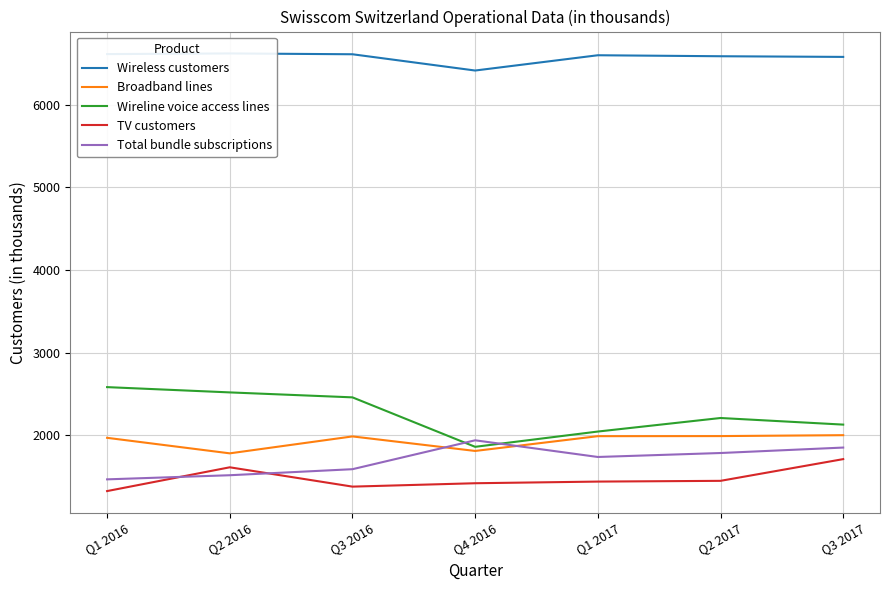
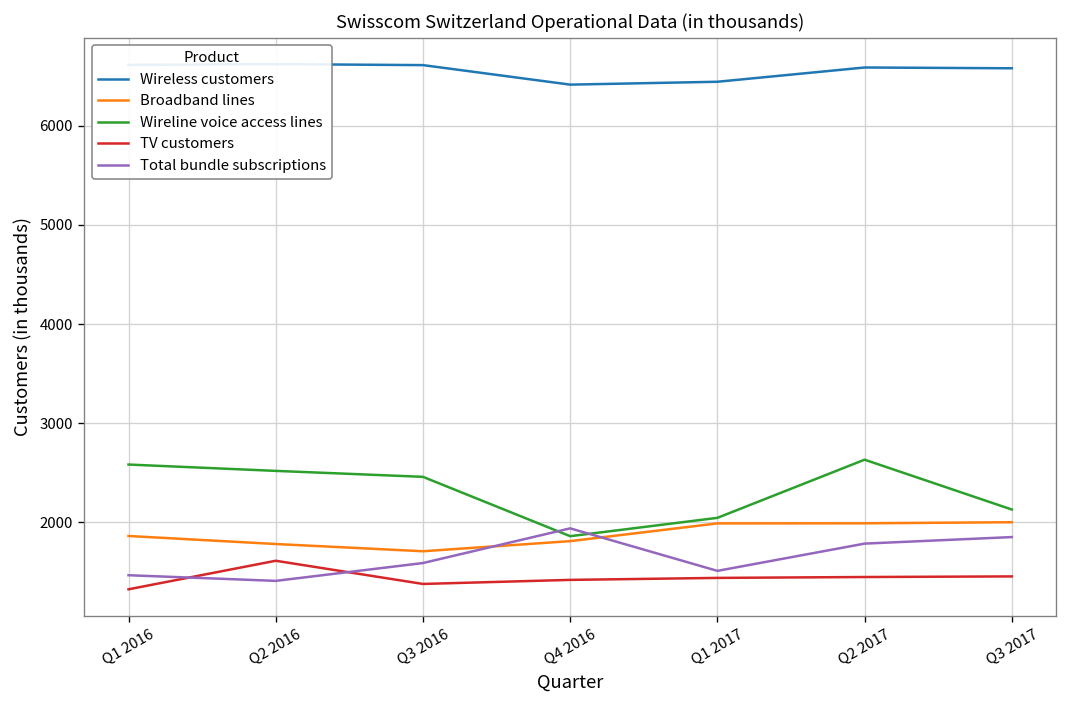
Broadband lines, Q1 2016: 2000 -> 1900
Total bundle subscriptions, Q2 2016: 1500 -> 1400
Broadband lines, Q3 2016: 2000 -> 1700
Wireless customers, Q1 2017: 6600 -> 6400
Total bundle subscriptions, Q1 2017: 1700 -> 1500
Wireline voice access lines, Q2 2017: 2200 -> 2600
TV customers, Q3 2017: 1700 -> 1500
